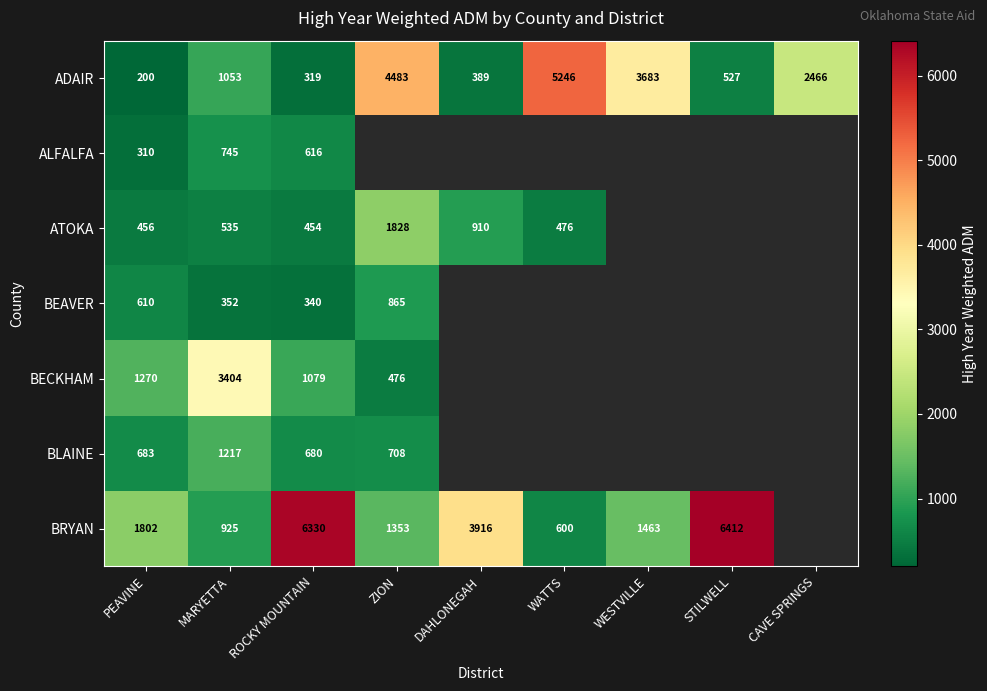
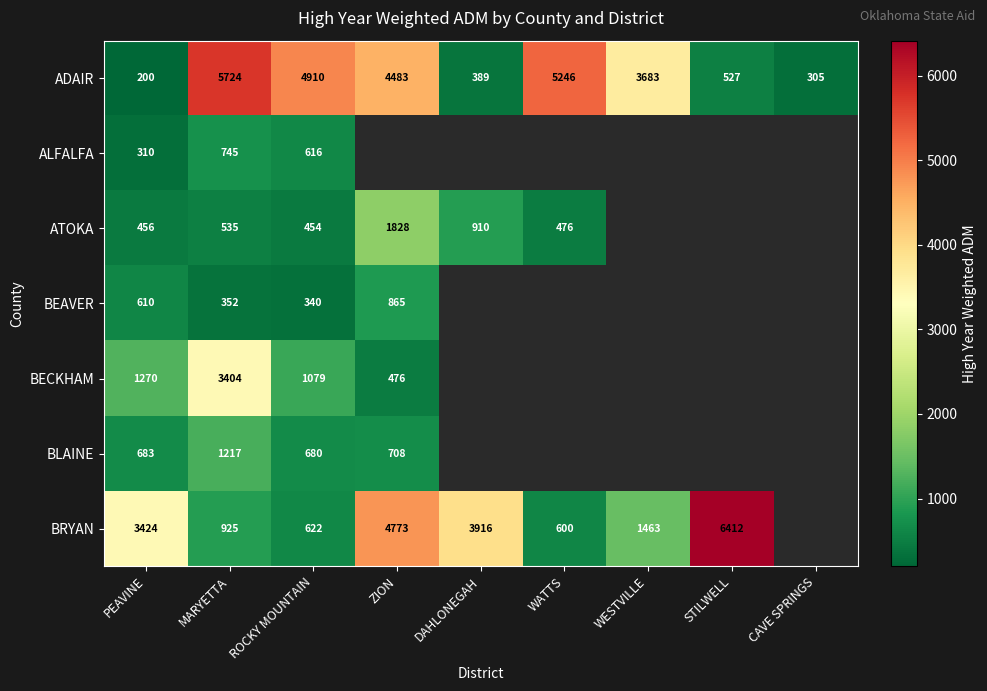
ADAIR, MARYETTA: 1053 -> 5724
ADAIR, ROCKY MOUNTAIN: 319 -> 4910
ADAIR, CAVE SPRINGS: 2466 -> 305
BRYAN, PEAVINE: 1802 -> 3424
BRYAN, ROCKY MOUNTAIN: 6330 -> 622
BRYAN, ZION: 1353 -> 4773
